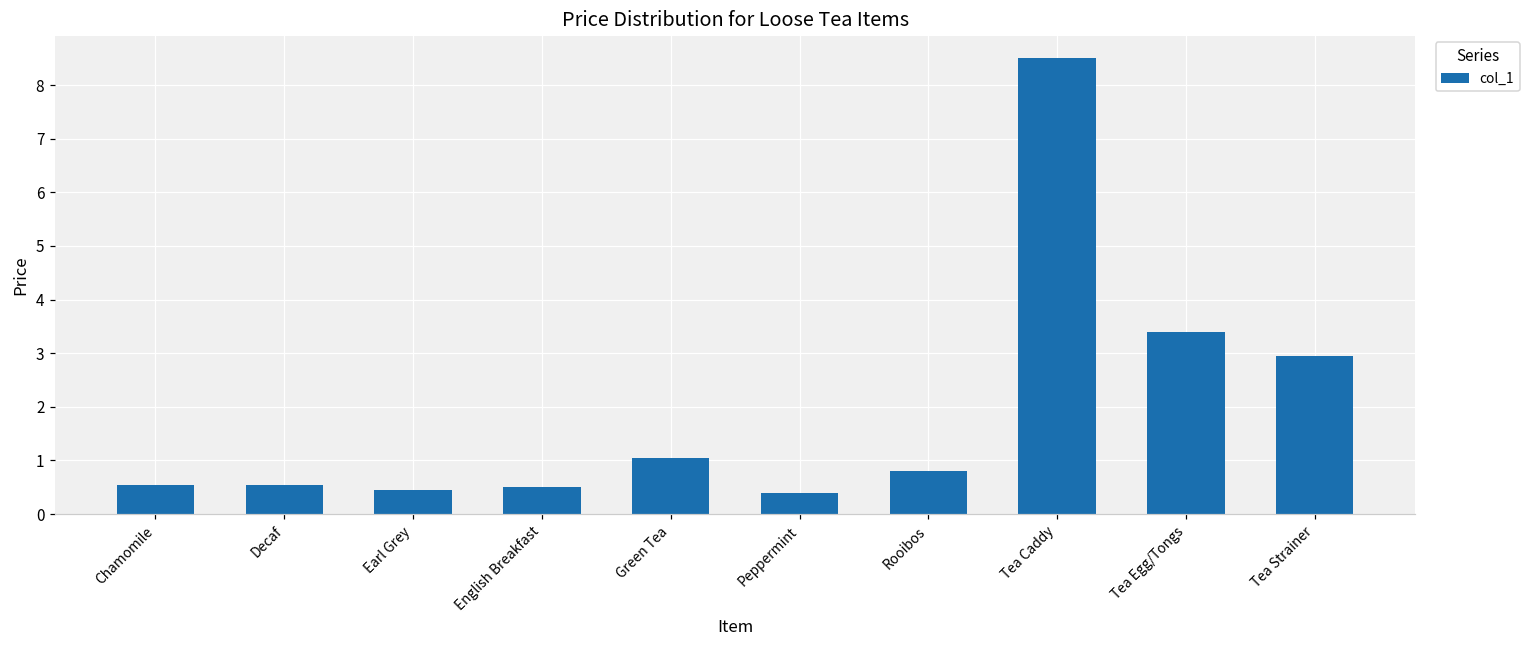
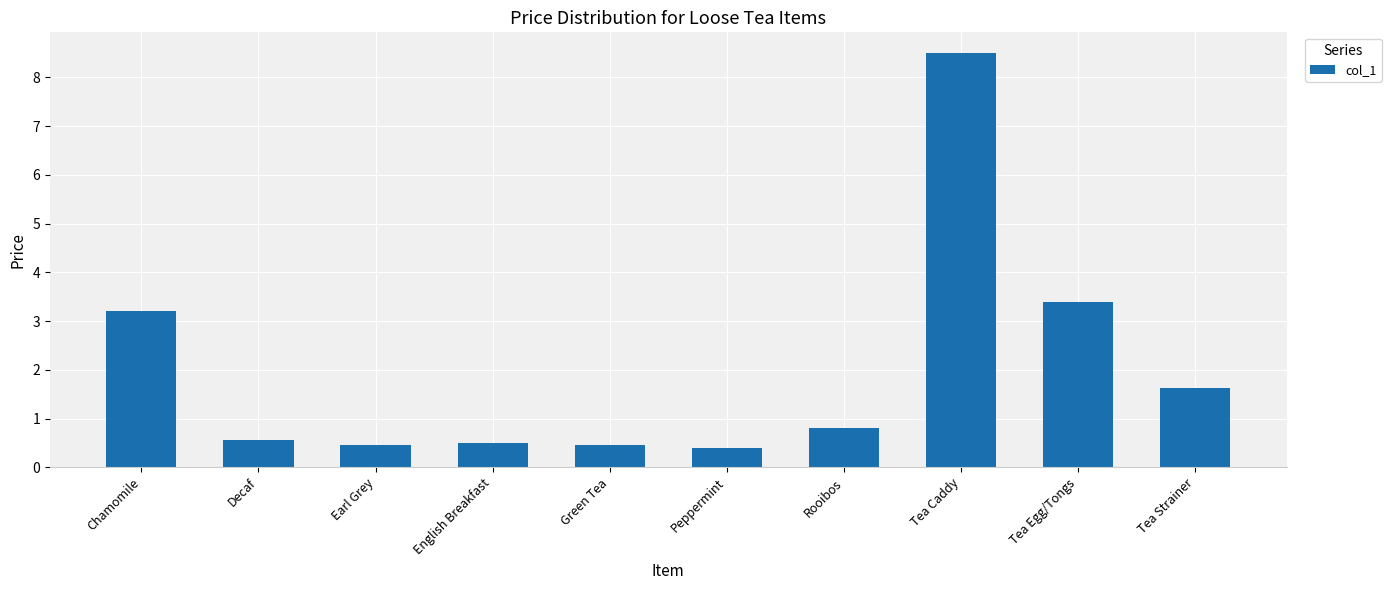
Chamomile: 0.6 -> 3.2
Green Tea: 1.1 -> 0.5
Tea Strainer: 3.0 -> 1.6
